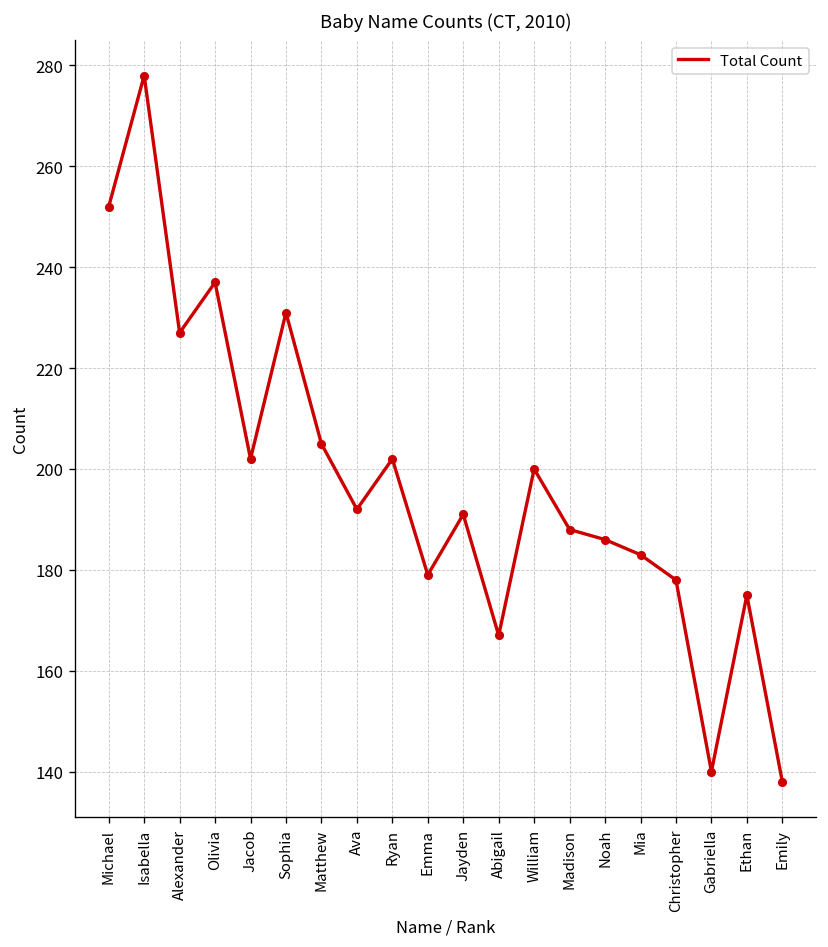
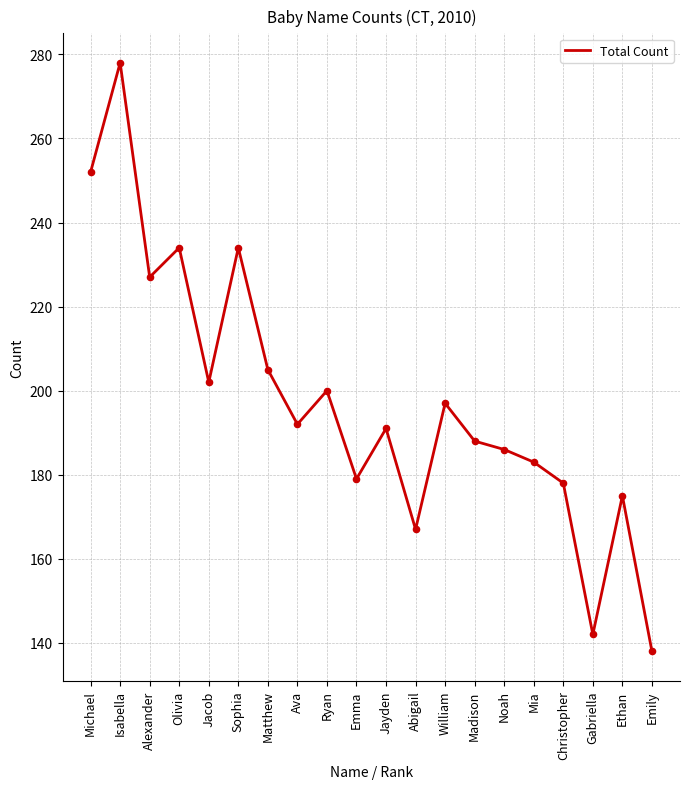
Olivia: 237 -> 234
Sophia: 231 -> 234
Ryan: 202 -> 200
William: 200 -> 197
Gabriella: 140 -> 142
